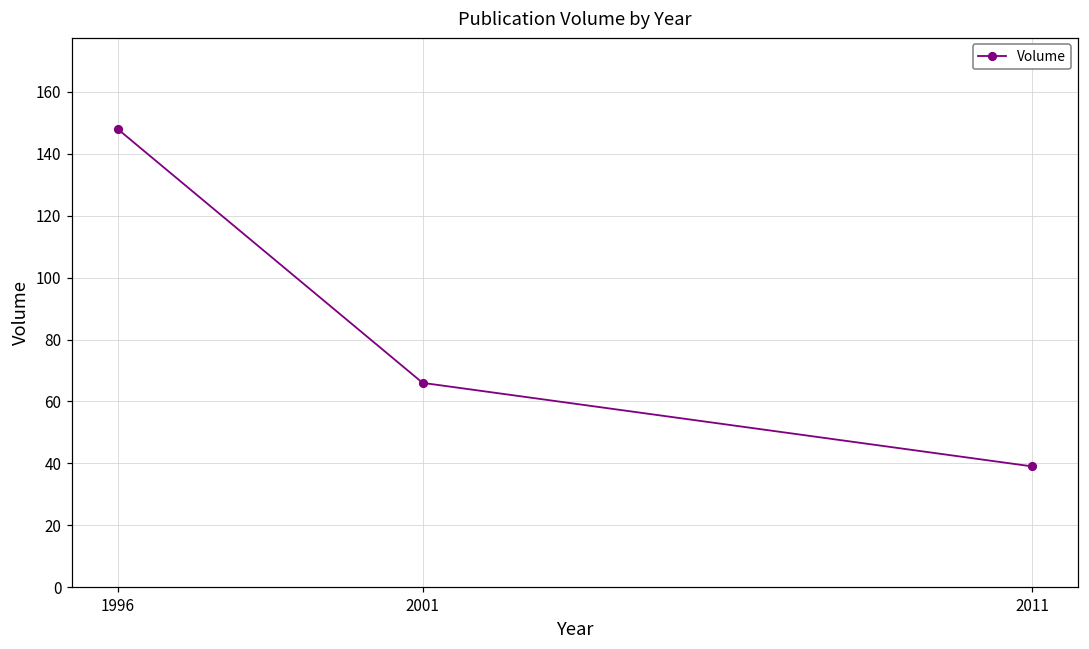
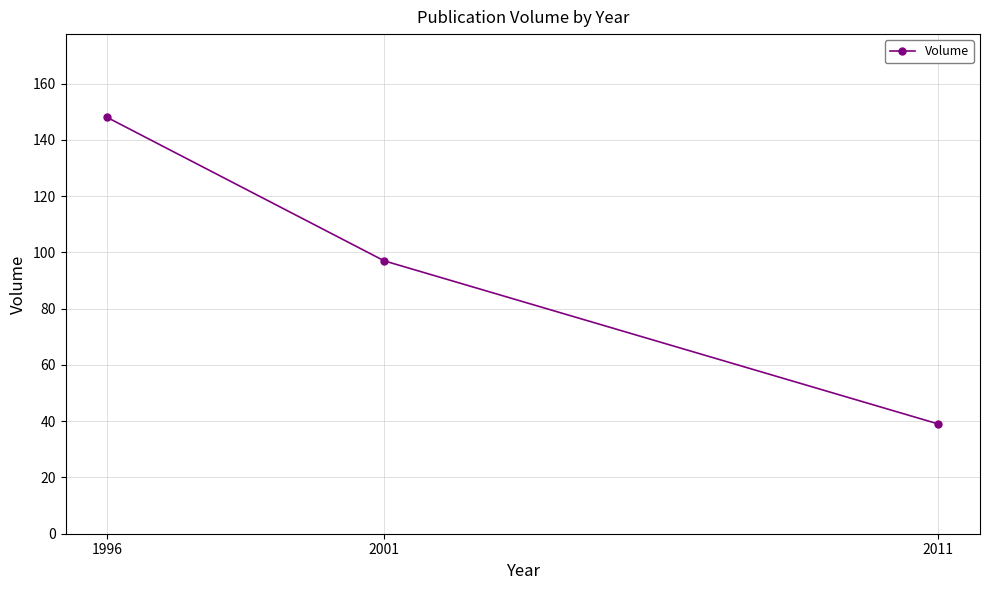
2001: 66 -> 97
